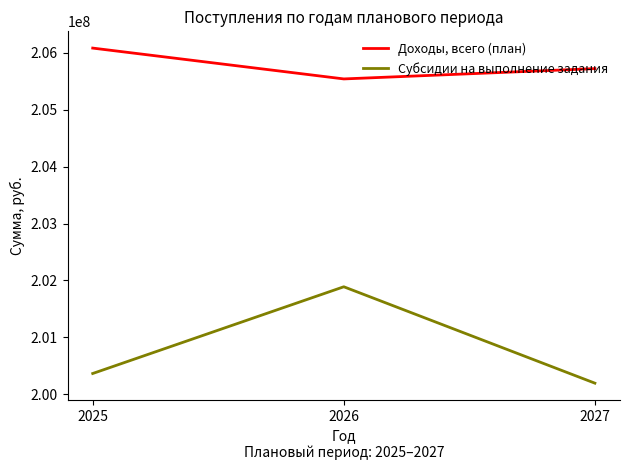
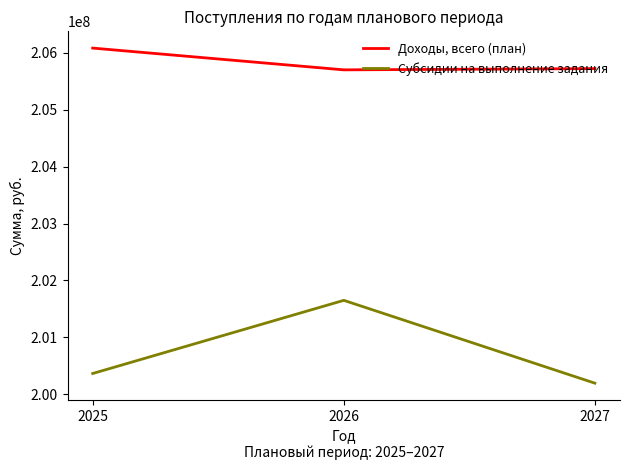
Доходы, всего (план), 2026: 205500000 -> 205700000
Субсидии на выполнение задания, 2026: 201900000 -> 201700000
